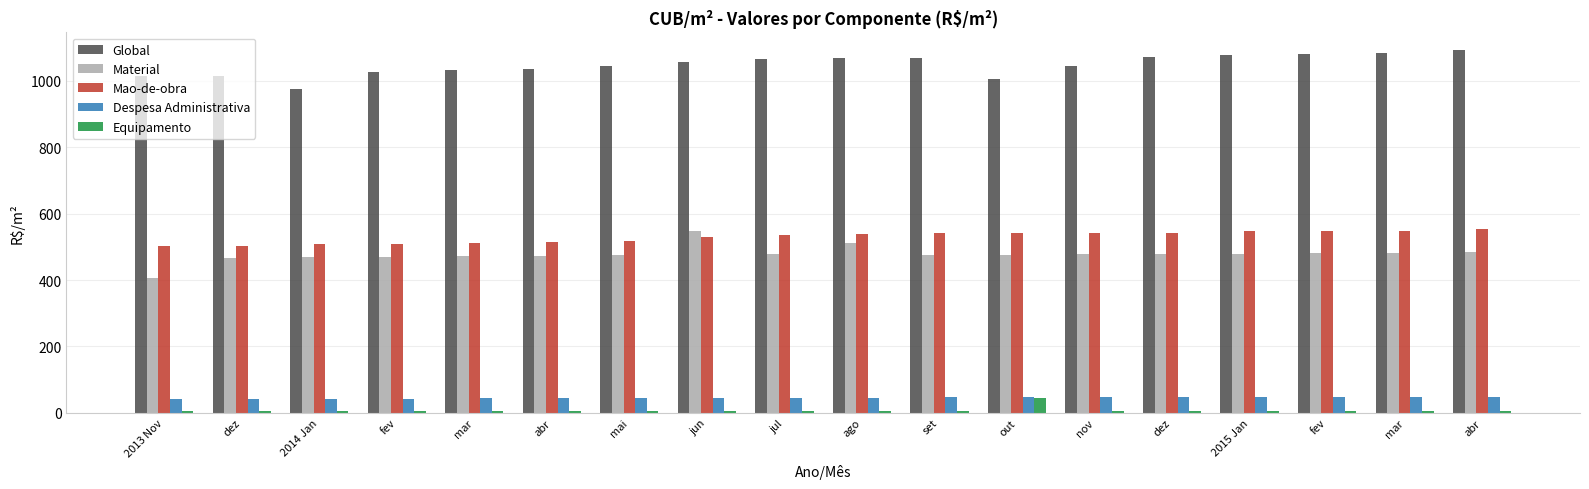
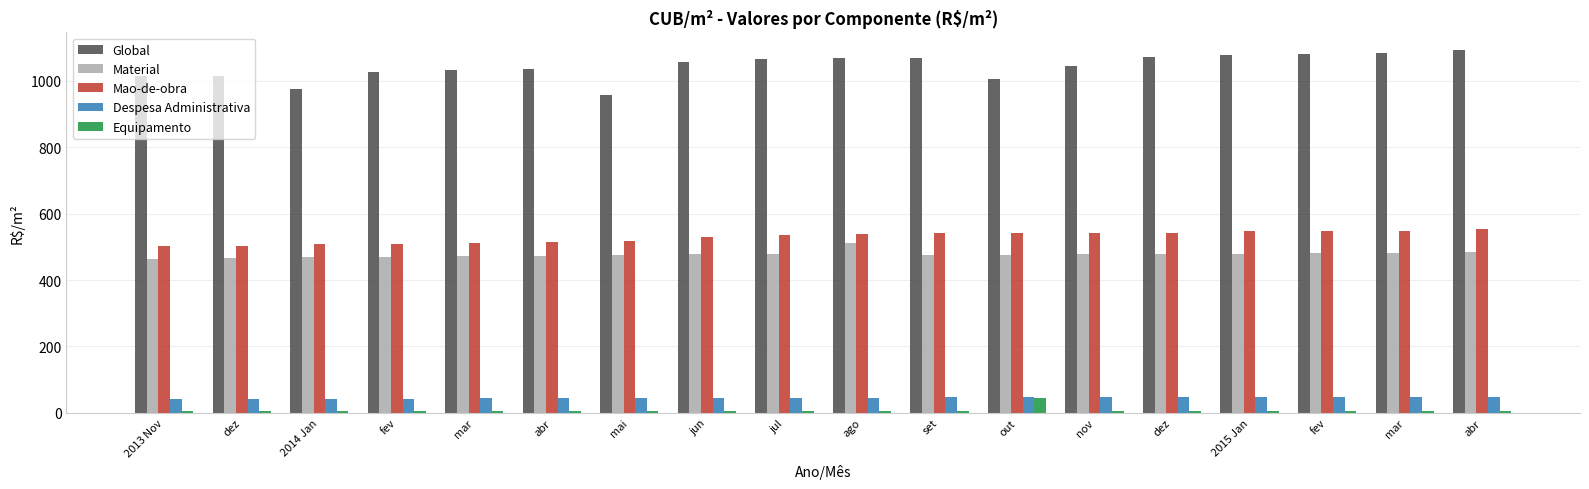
Material, 2013 Nov: 410 -> 460
Global, mai: 1040 -> 960
Material, jun: 550 -> 480
